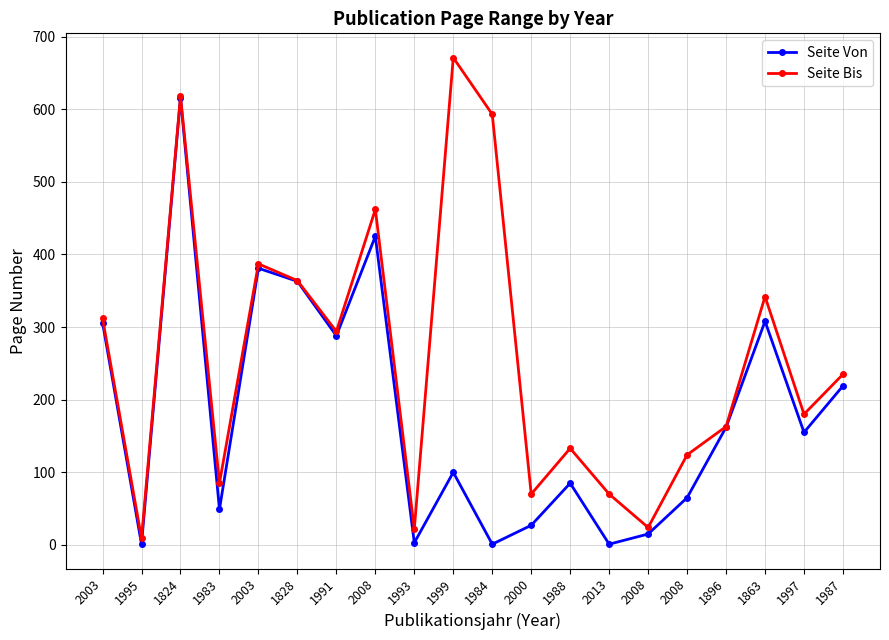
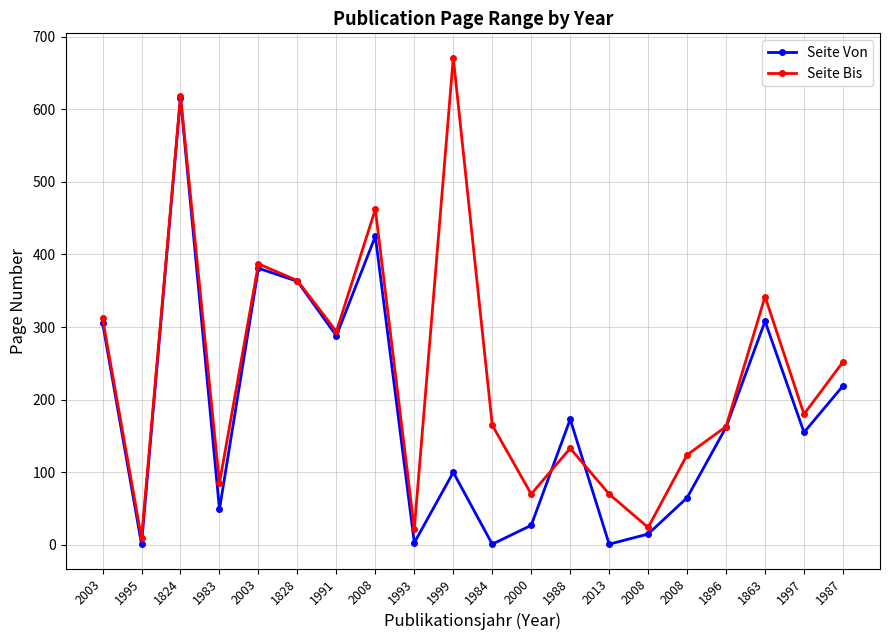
Seite Bis, 1984: 590 -> 170
Seite Von, 1988: 90 -> 170
Seite Bis, 1987: 240 -> 250
